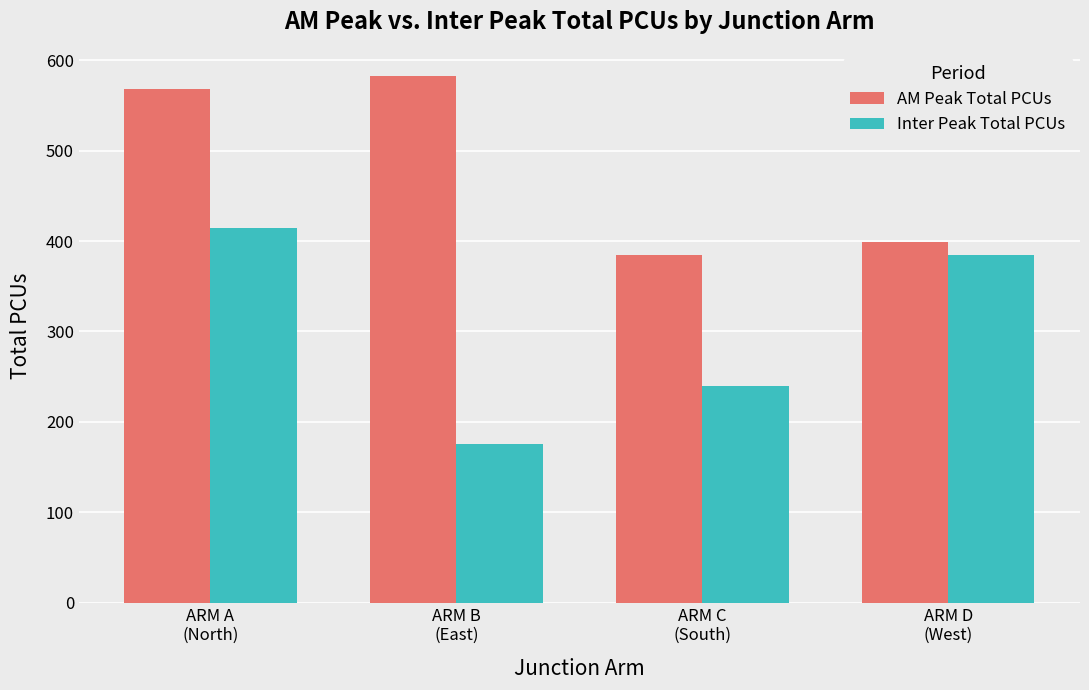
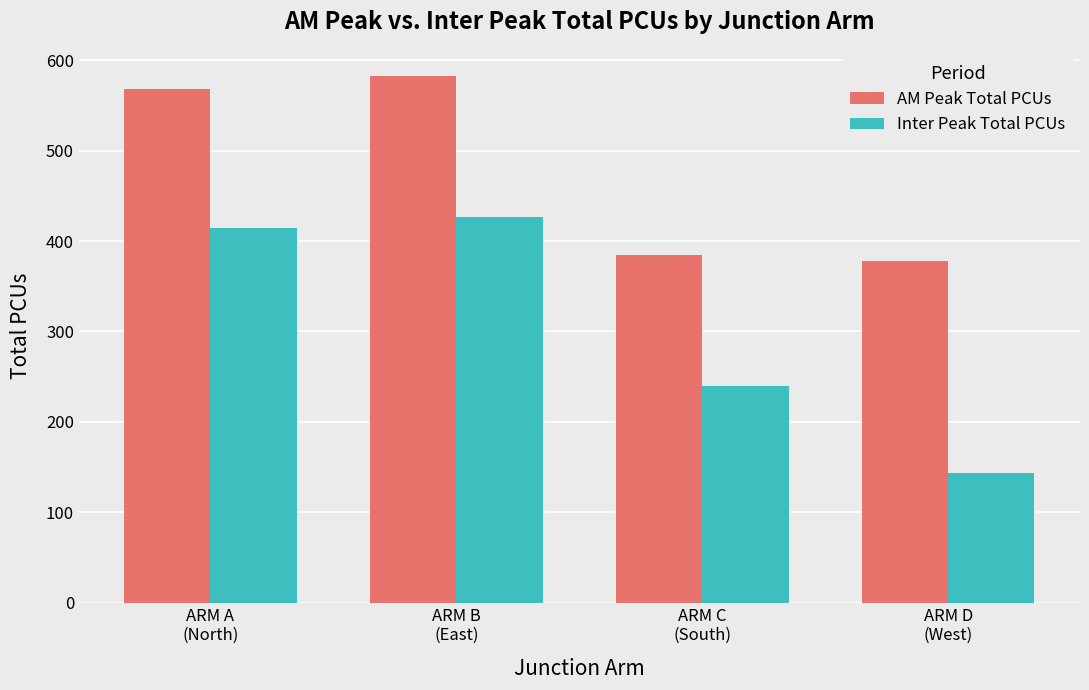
Inter Peak Total PCUs, ARM B (East): 180 -> 430
AM Peak Total PCUs, ARM D (West): 400 -> 380
Inter Peak Total PCUs, ARM D (West): 380 -> 140
